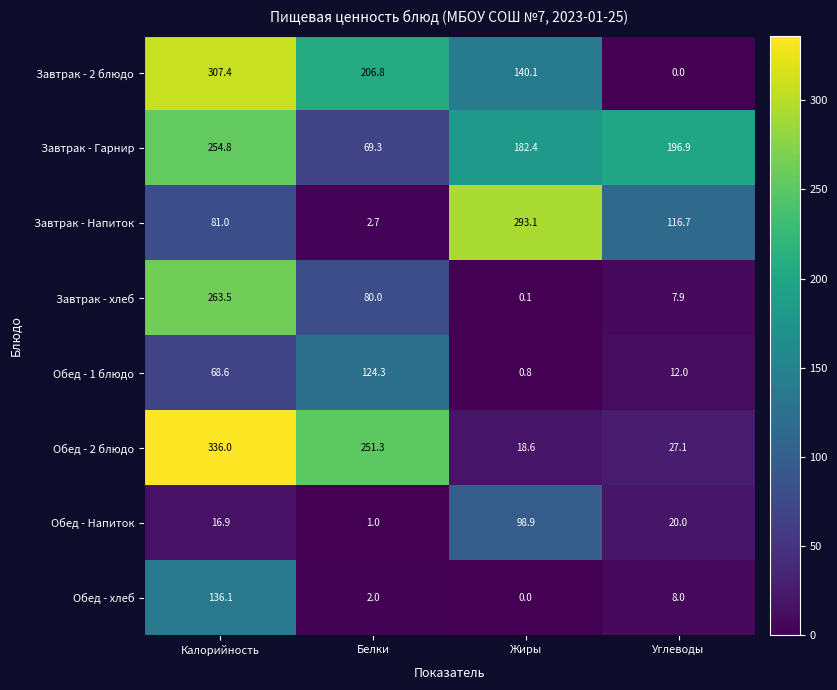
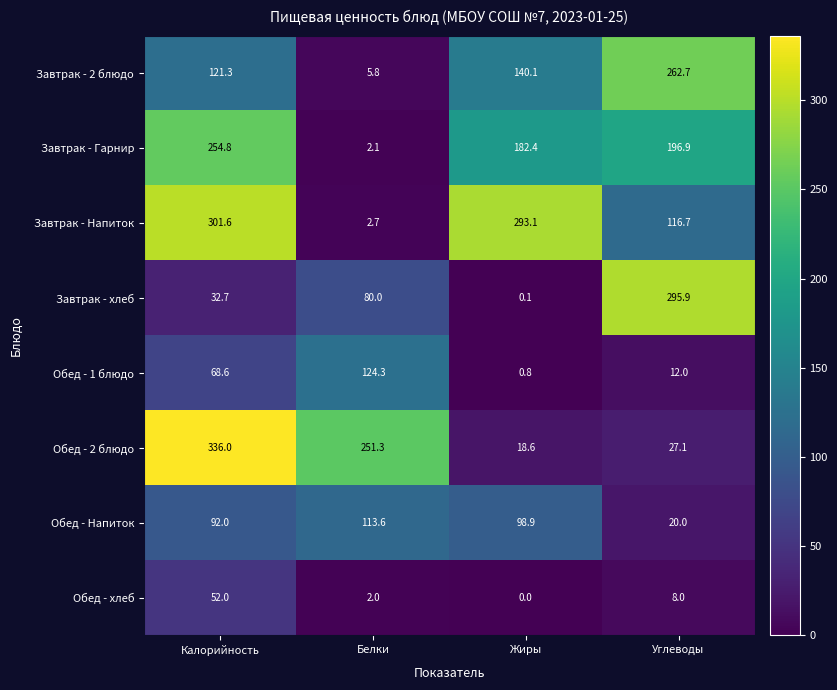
Завтрак - 2 блюдо, Калорийность: 307.4 -> 121.3
Завтрак - 2 блюдо, Белки: 206.8 -> 5.8
Завтрак - 2 блюдо, Углеводы: 0.0 -> 262.7
Завтрак - Гарнир, Белки: 69.3 -> 2.1
Завтрак - Напиток, Калорийность: 81.0 -> 301.6
Завтрак - хлеб, Калорийность: 263.5 -> 32.7
Завтрак - хлеб, Углеводы: 7.9 -> 295.9
Обед - Напиток, Калорийность: 16.9 -> 92.0
Обед - Напиток, Белки: 1.0 -> 113.6
Обед - хлеб, Калорийность: 136.1 -> 52.0
